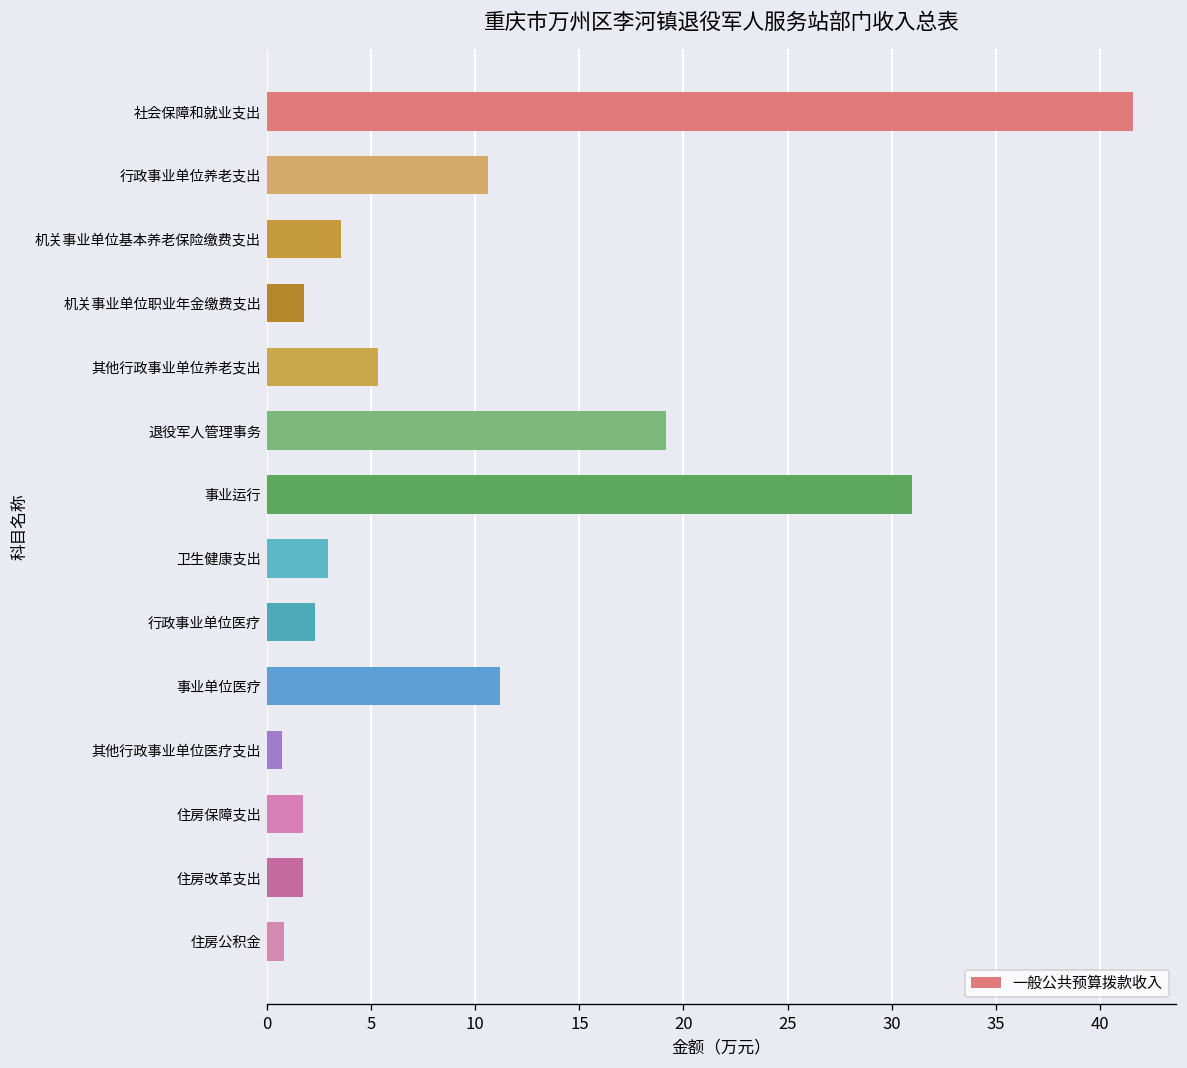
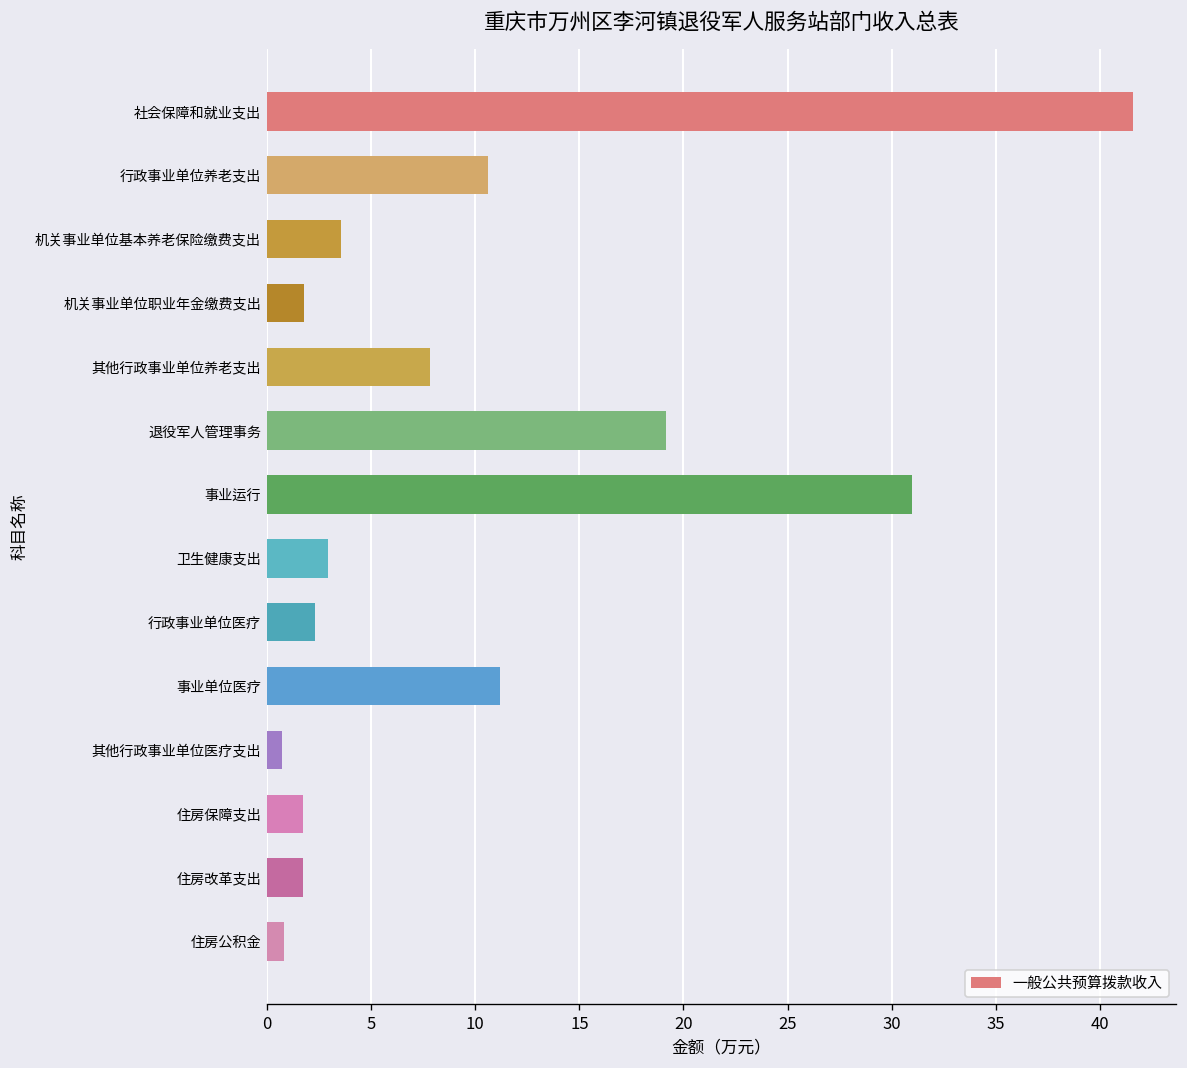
其他行政事业单位养老支出: 5.3 -> 7.8
